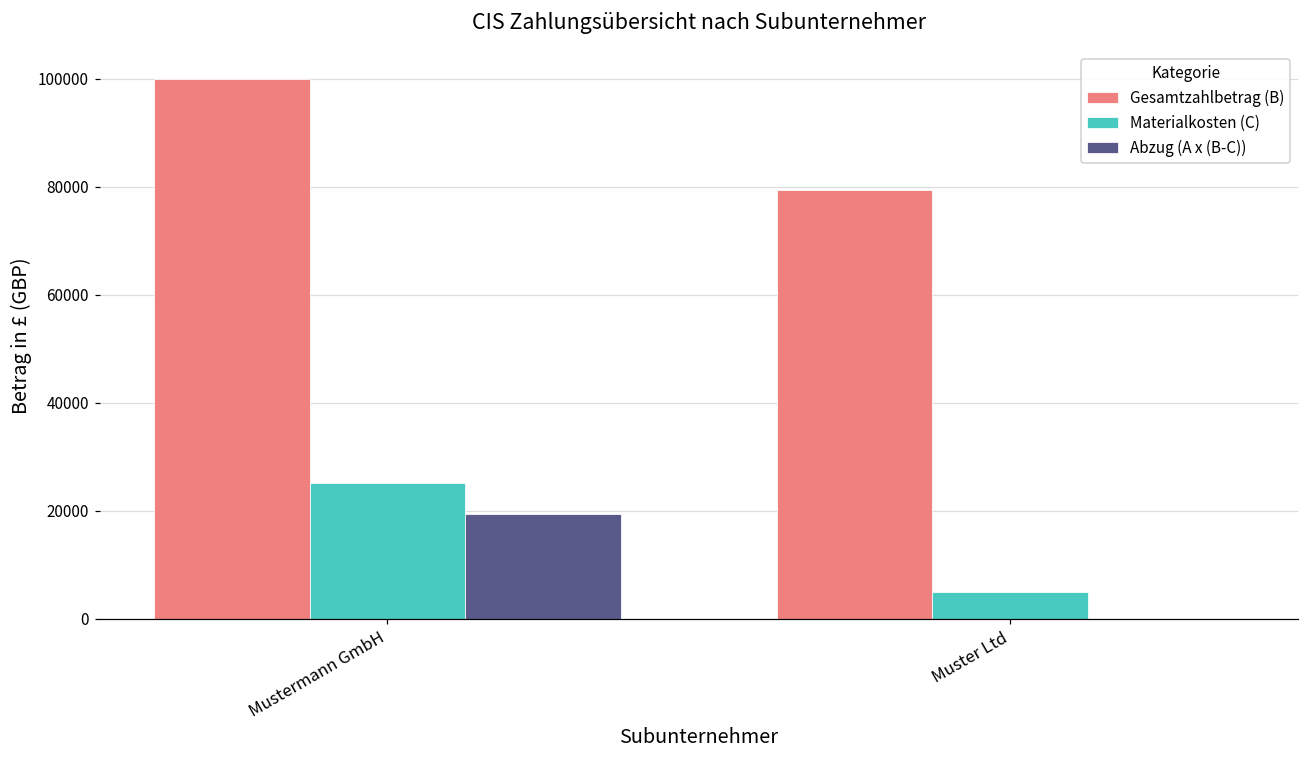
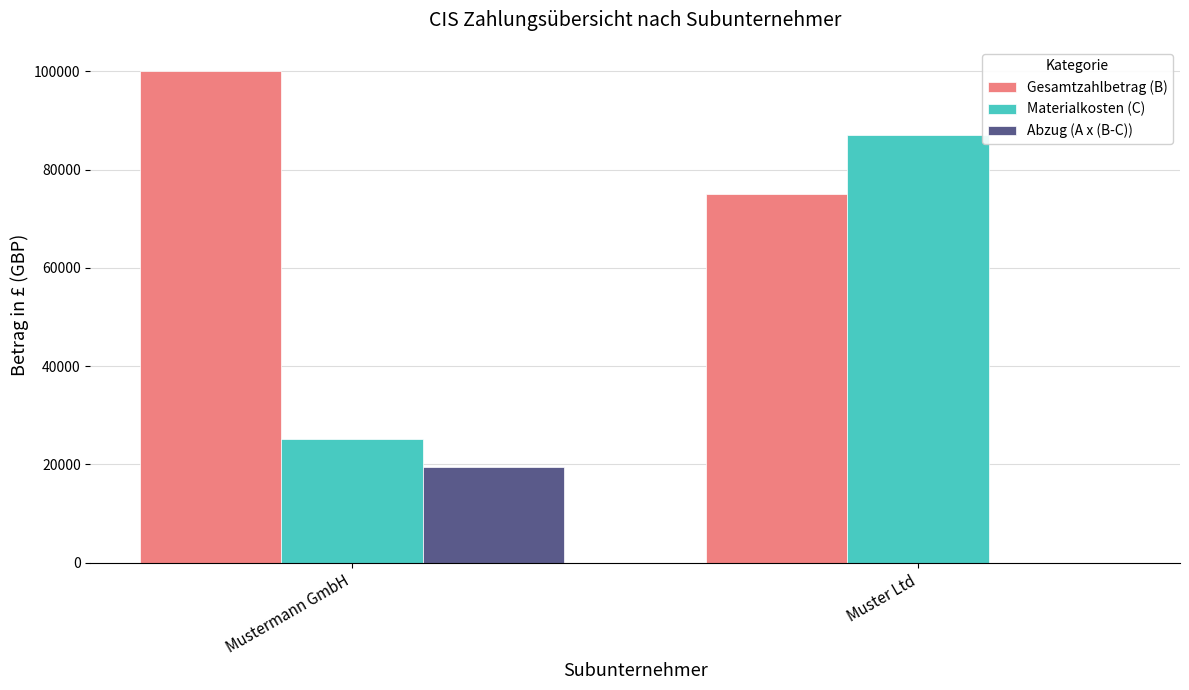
Gesamtzahlbetrag (B), Muster Ltd: 79000 -> 75000
Materialkosten (C), Muster Ltd: 5000 -> 87000
